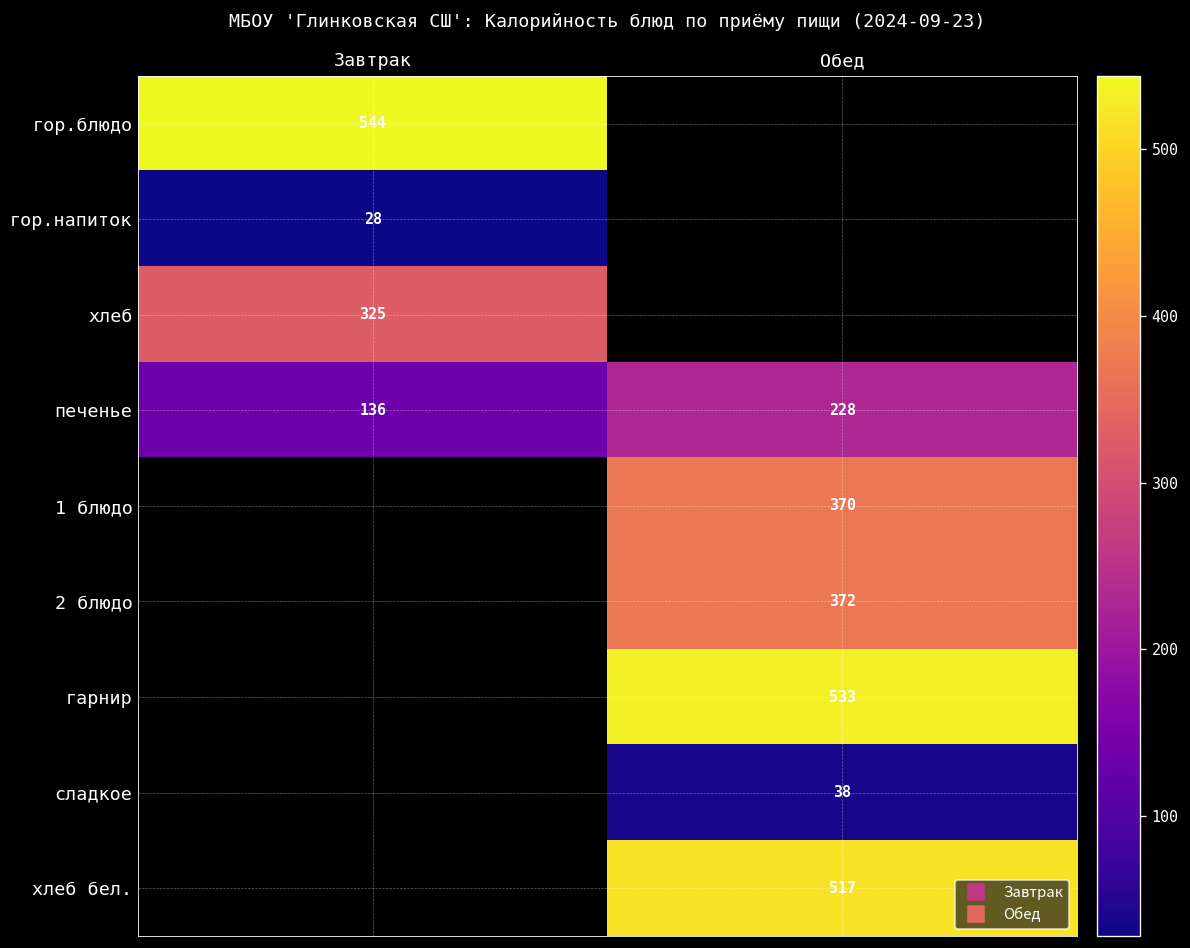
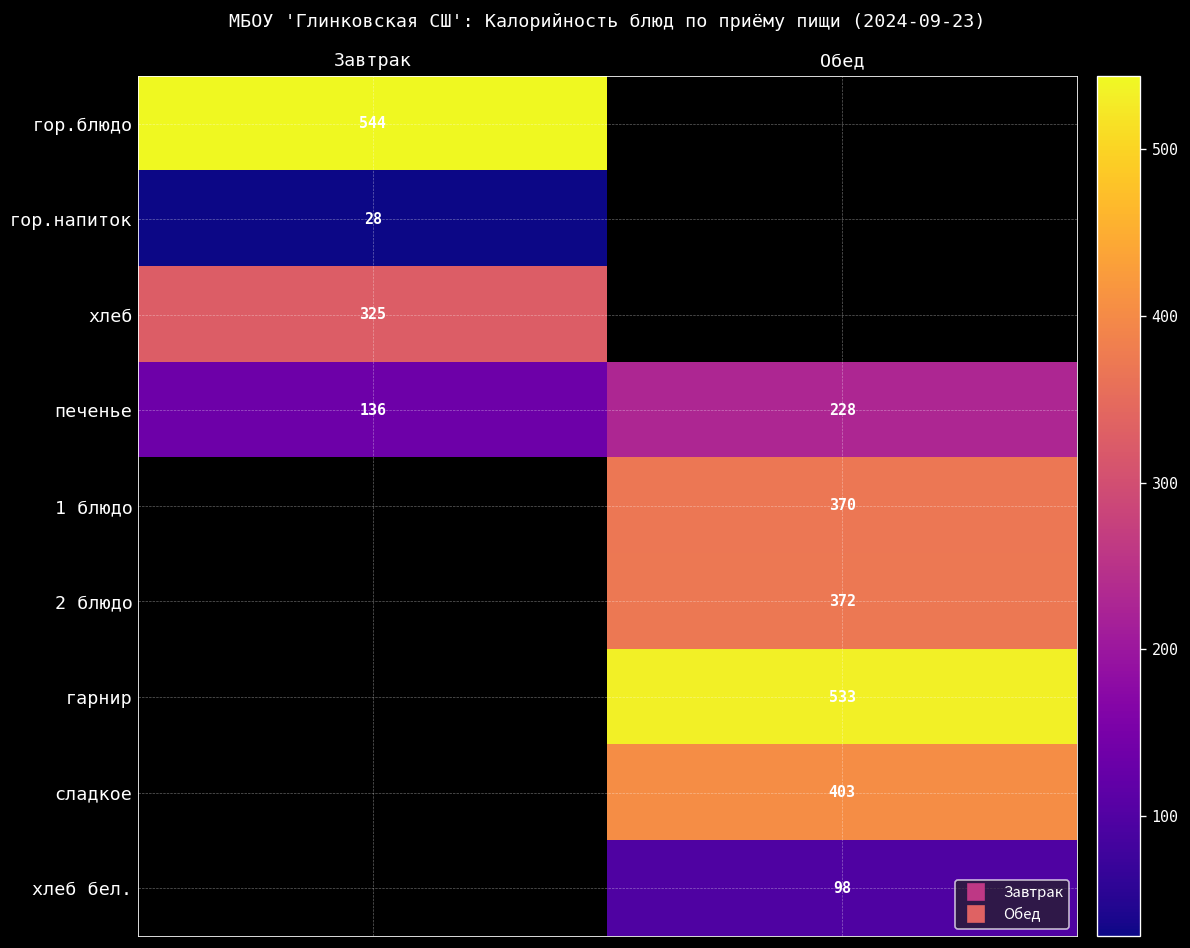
сладкое, Обед: 38 -> 403
хлеб бел., Обед: 517 -> 98
